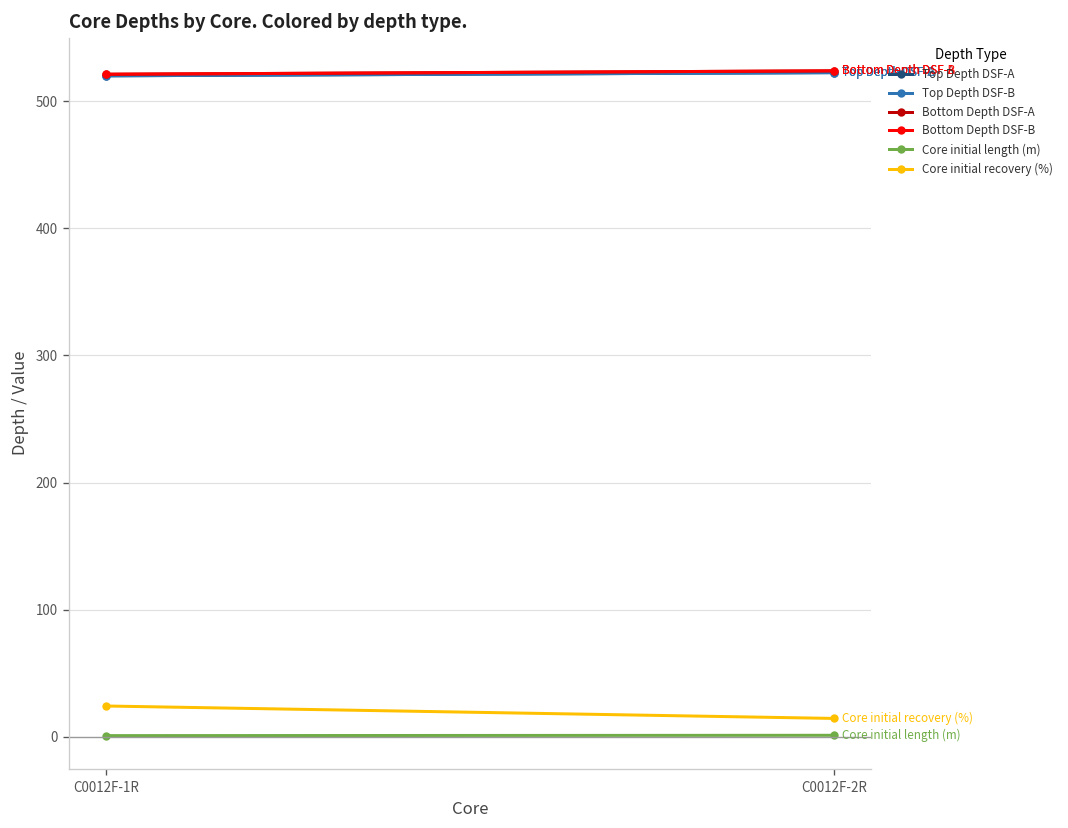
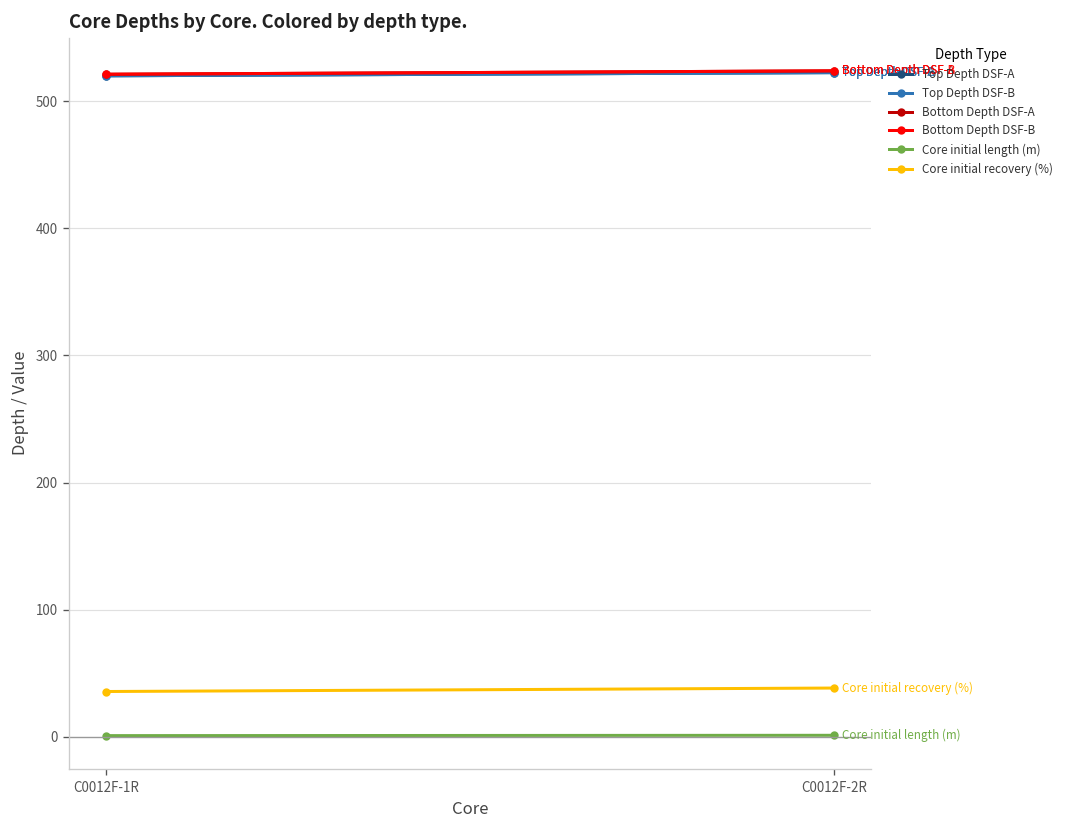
Core initial recovery (%), C0012F-1R: 24 -> 36
Core initial recovery (%), C0012F-2R: 14 -> 38
